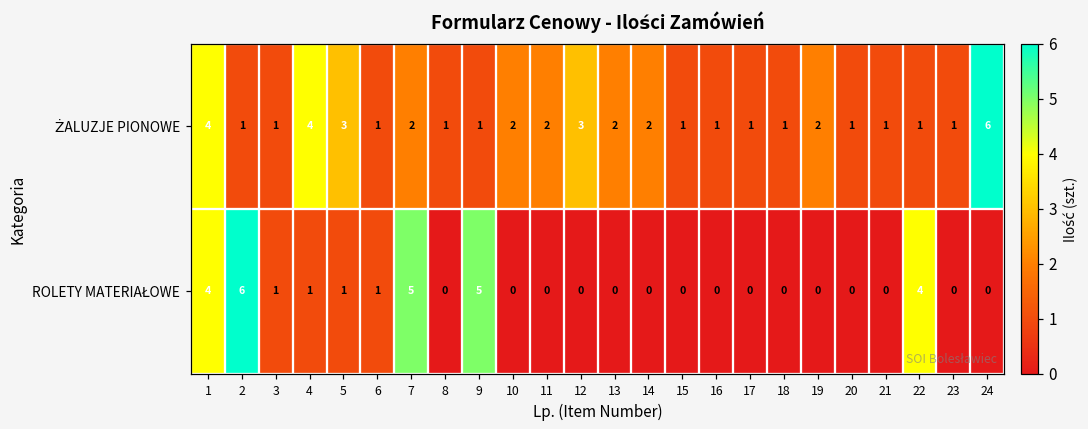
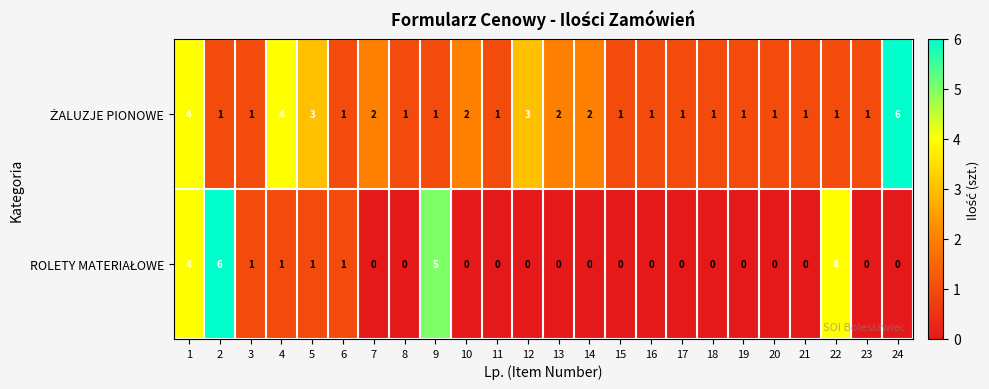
ŻALUZJE PIONOWE, 11: 2 -> 1
ŻALUZJE PIONOWE, 19: 2 -> 1
ROLETY MATERIAŁOWE, 7: 5 -> 0
